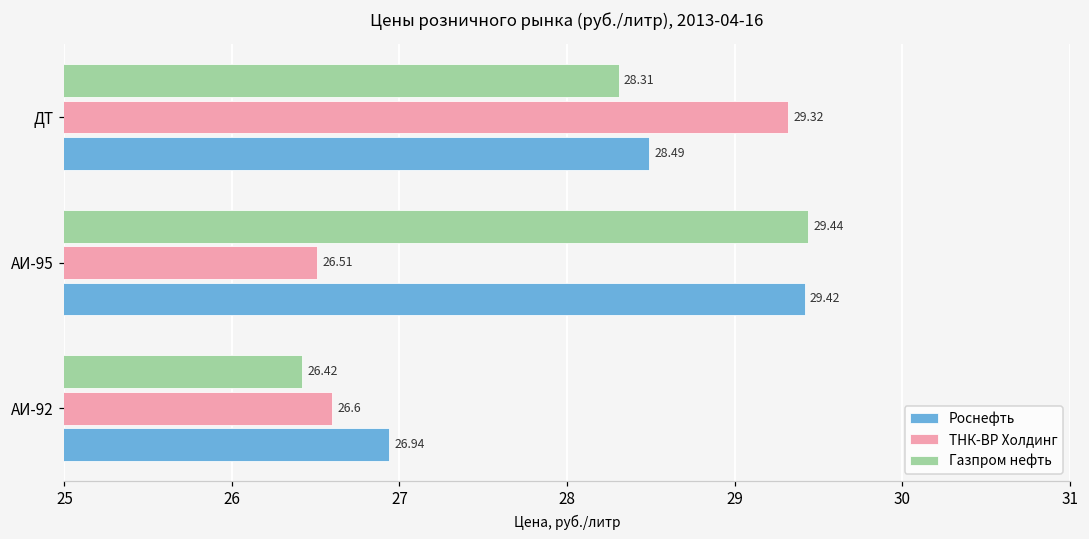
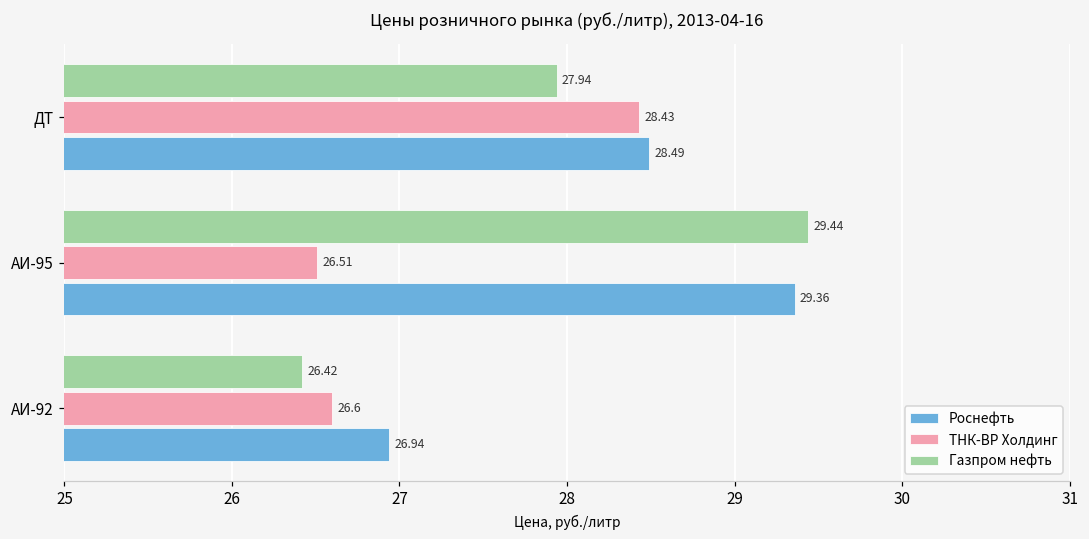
Газпром нефть, ДТ: 28.31 -> 27.94
ТНК-ВР Холдинг, ДТ: 29.32 -> 28.43
Роснефть, АИ-95: 29.42 -> 29.36
